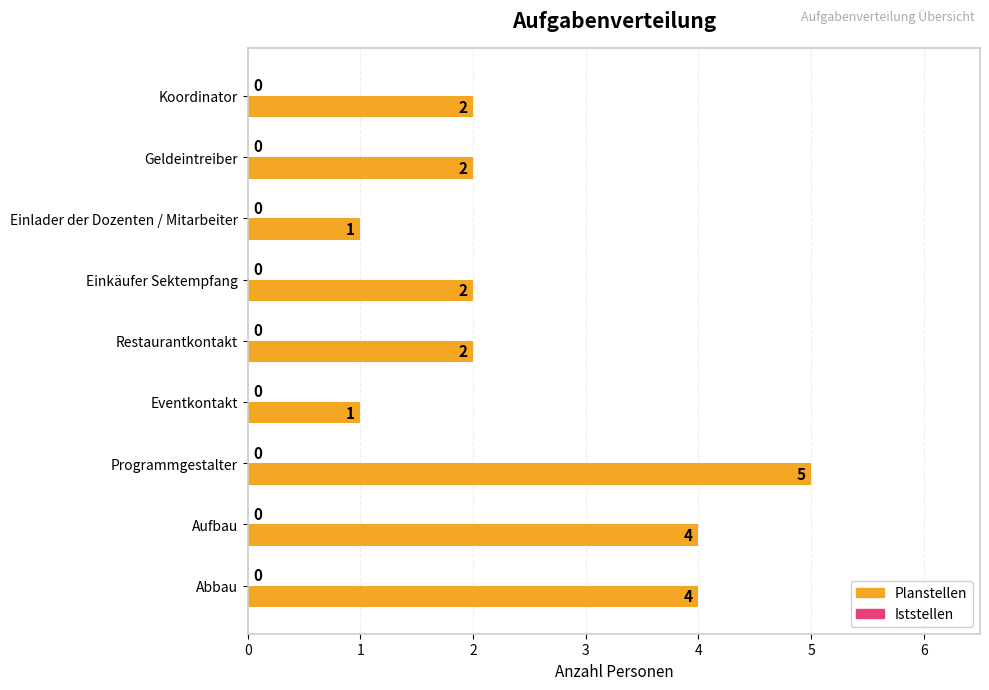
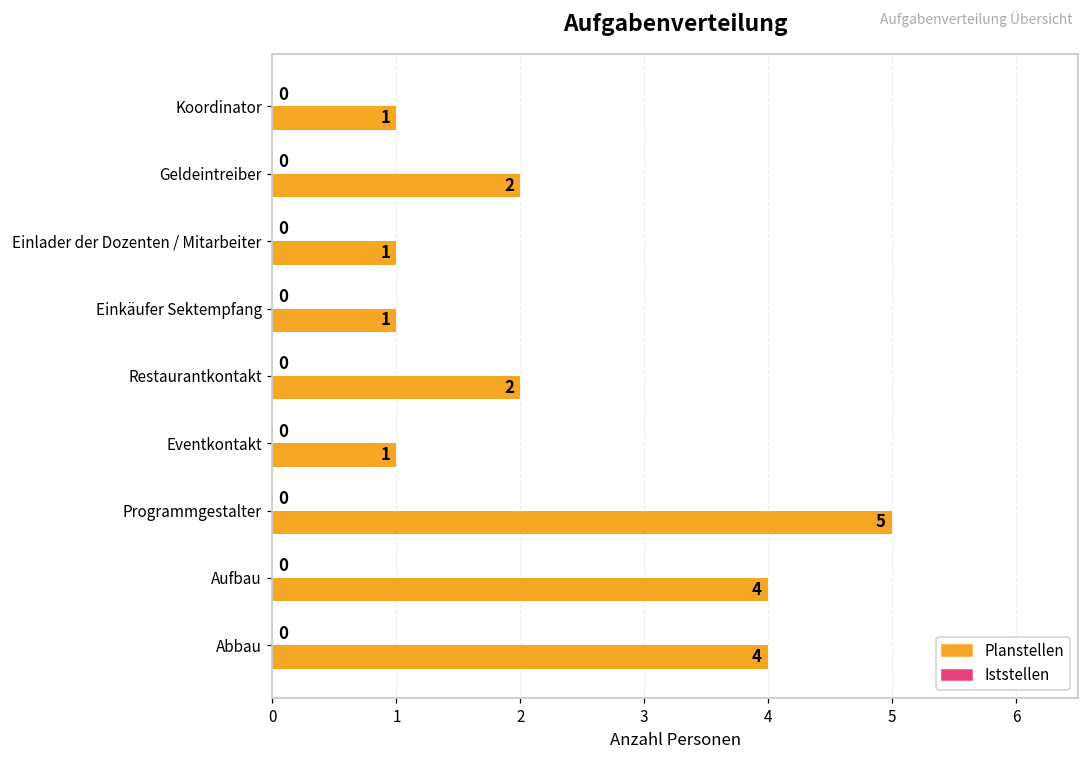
Planstellen, Koordinator: 2 -> 1
Planstellen, Einkäufer Sektempfang: 2 -> 1
